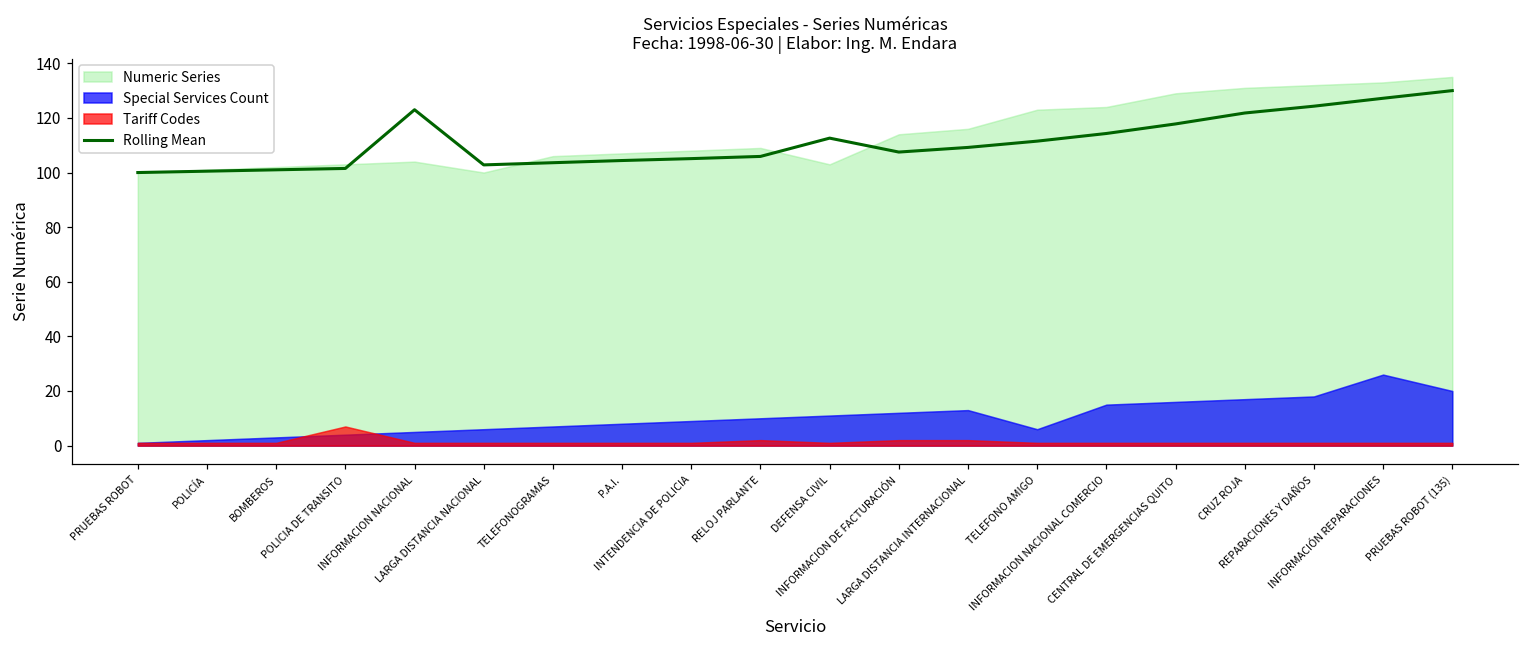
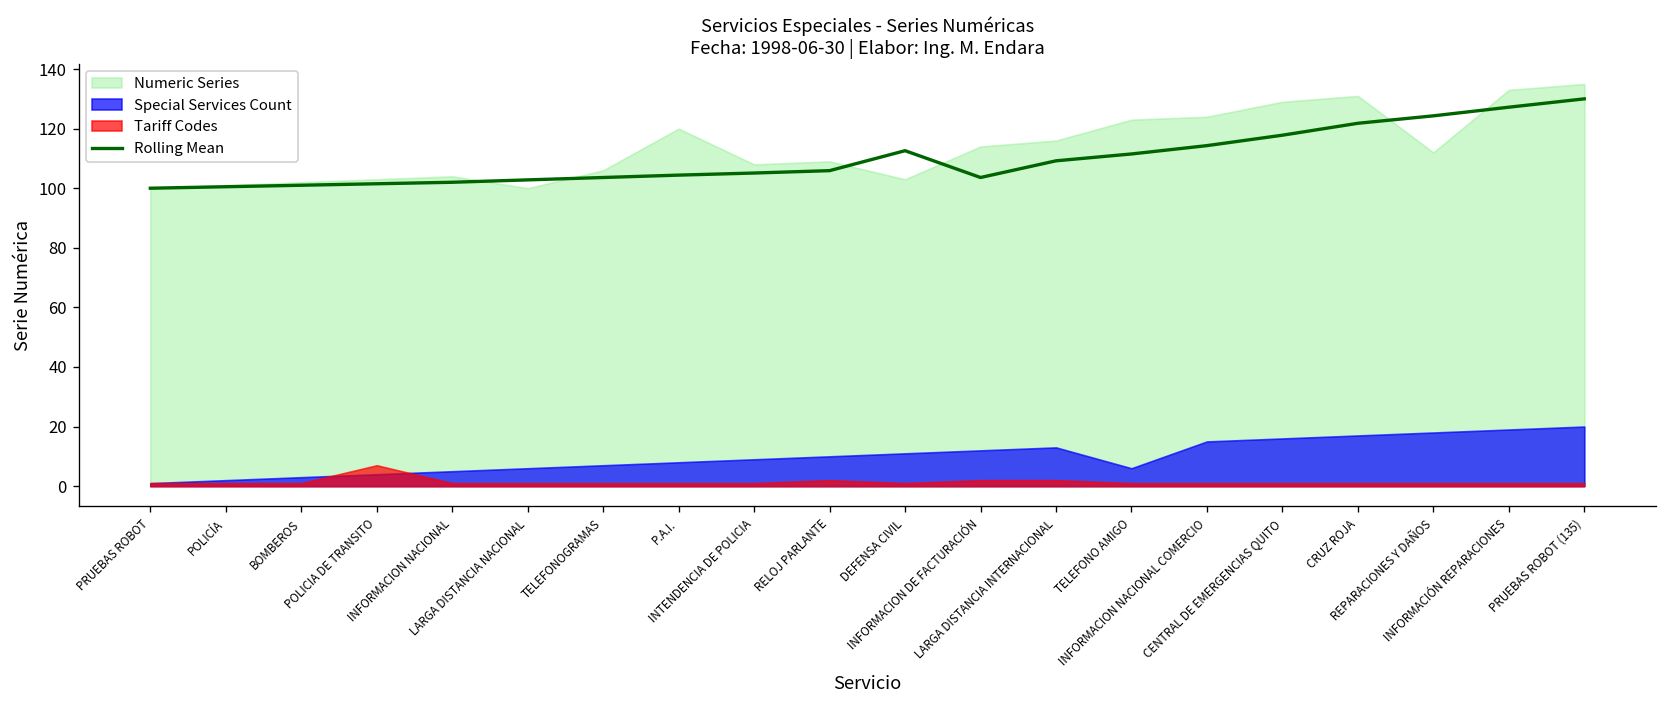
Rolling Mean, INFORMACION NACIONAL: 123 -> 102
Numeric Series, P.A.I.: 107 -> 120
Rolling Mean, INFORMACION DE FACTURACIÓN: 108 -> 104
Numeric Series, REPARACIONES Y DAÑOS: 132 -> 112
Special Services Count, INFORMACIÓN REPARACIONES: 26 -> 19
